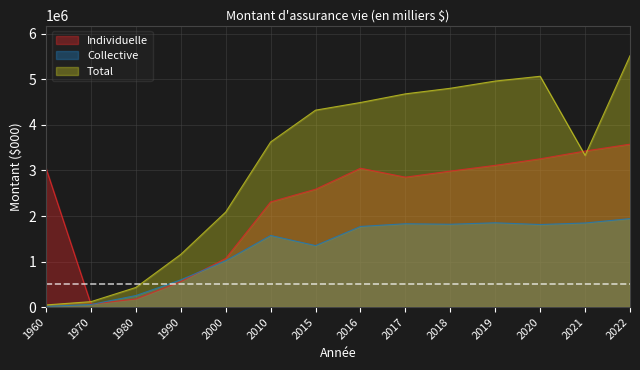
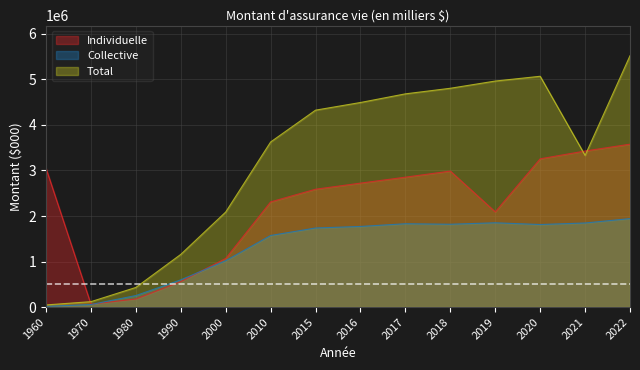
Collective, 2015: 1400000 -> 1700000
Individuelle, 2016: 3100000 -> 2700000
Individuelle, 2019: 3100000 -> 2100000
